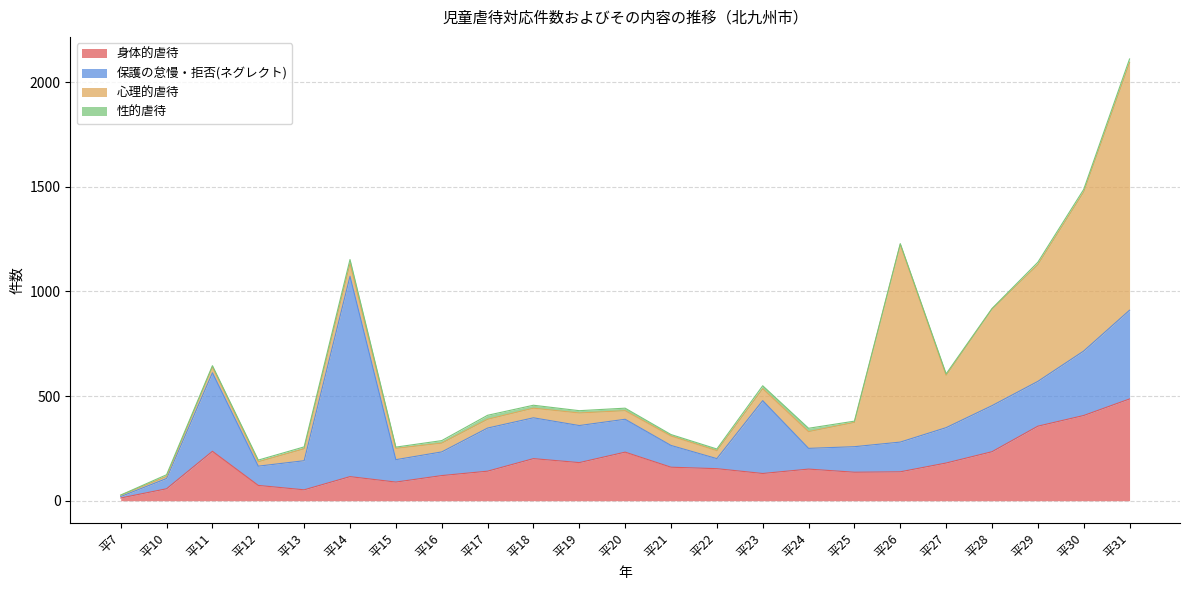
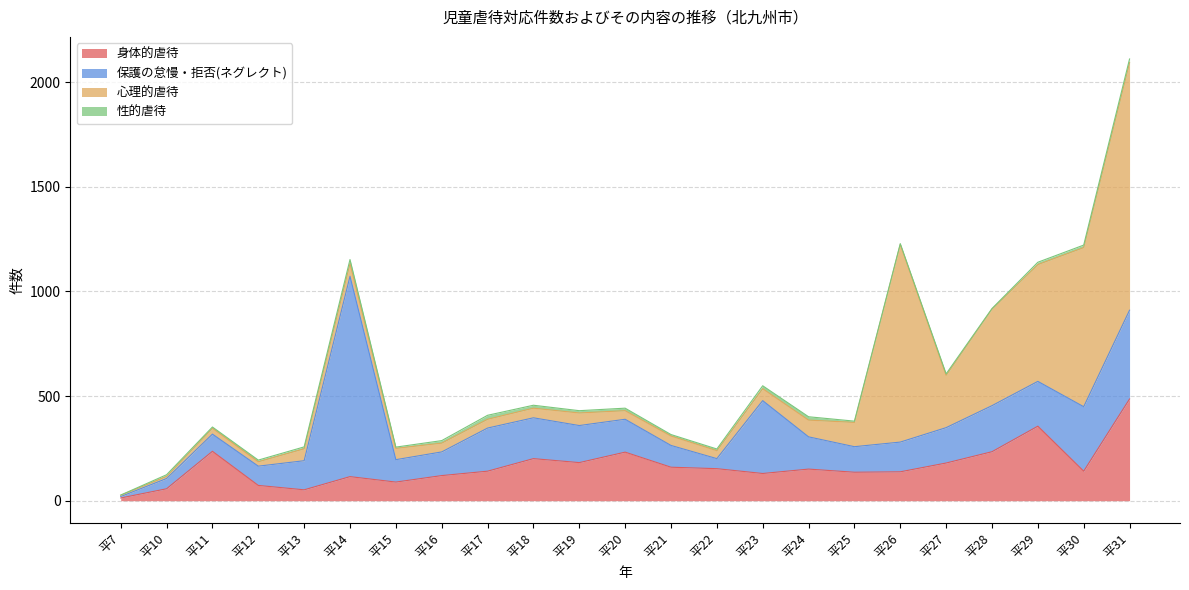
保護の怠慢・拒否(ネグレクト), 平11: 380 -> 80
保護の怠慢・拒否(ネグレクト), 平24: 100 -> 150
身体的虐待, 平30: 410 -> 140
